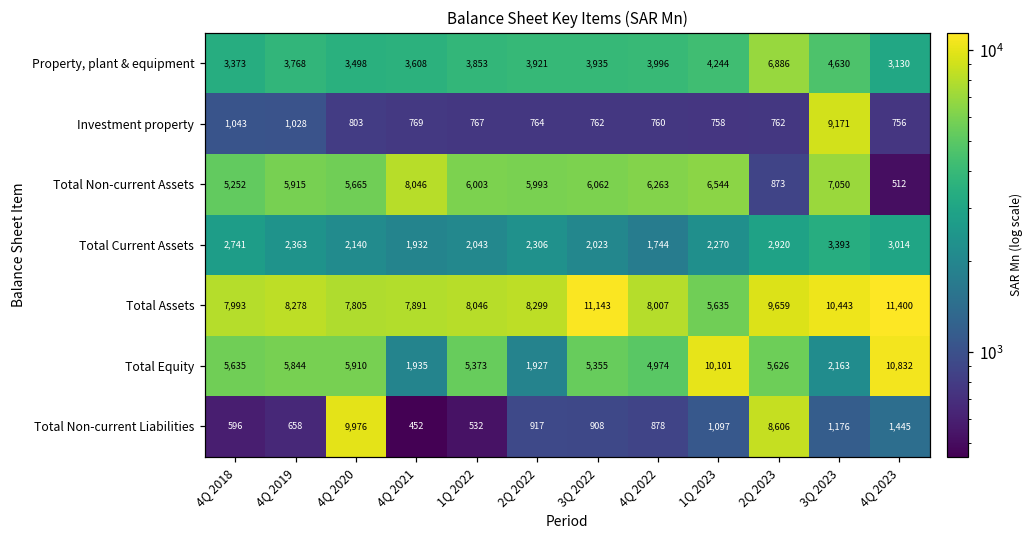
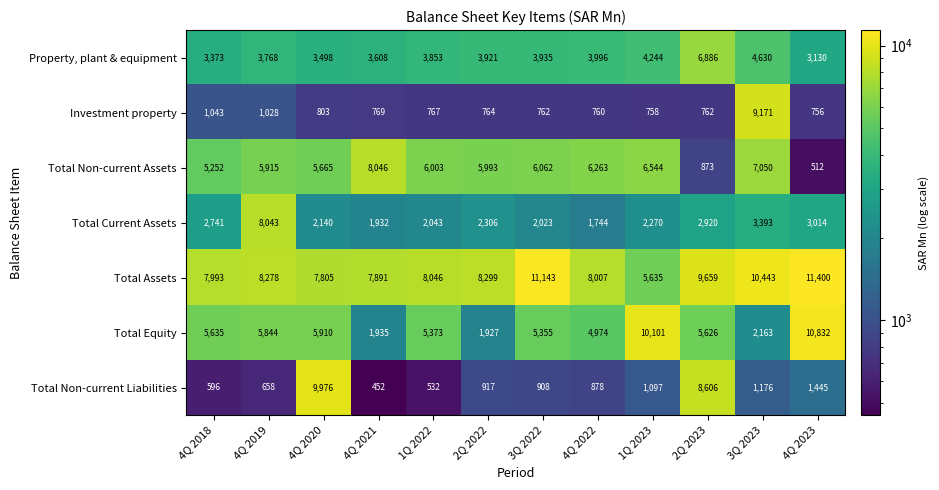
Total Current Assets, 4Q 2019: 2,363 -> 8,043
